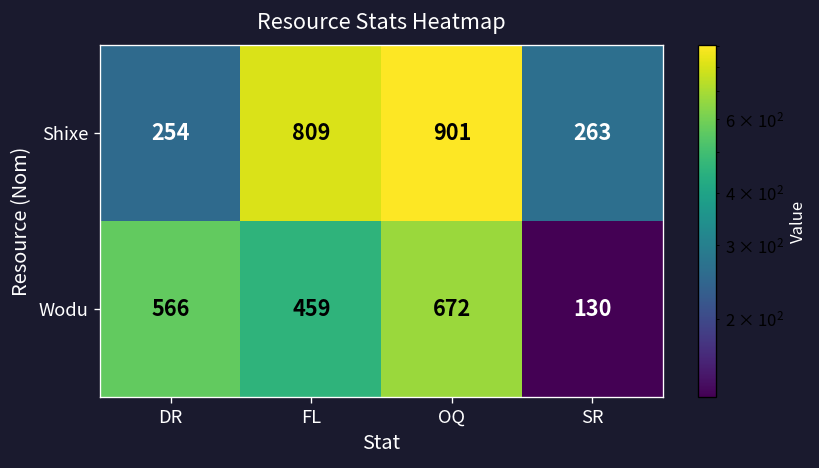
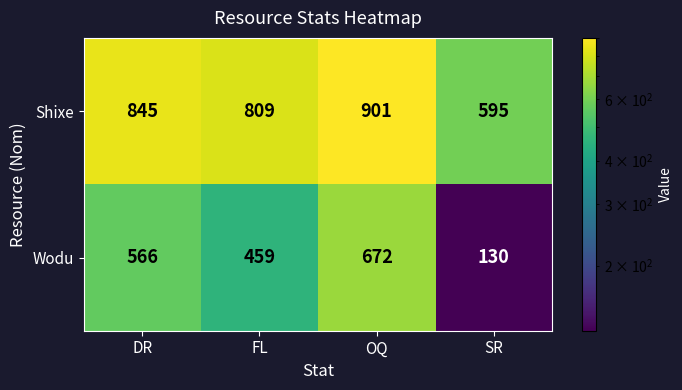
Shixe, DR: 254 -> 845
Shixe, SR: 263 -> 595
